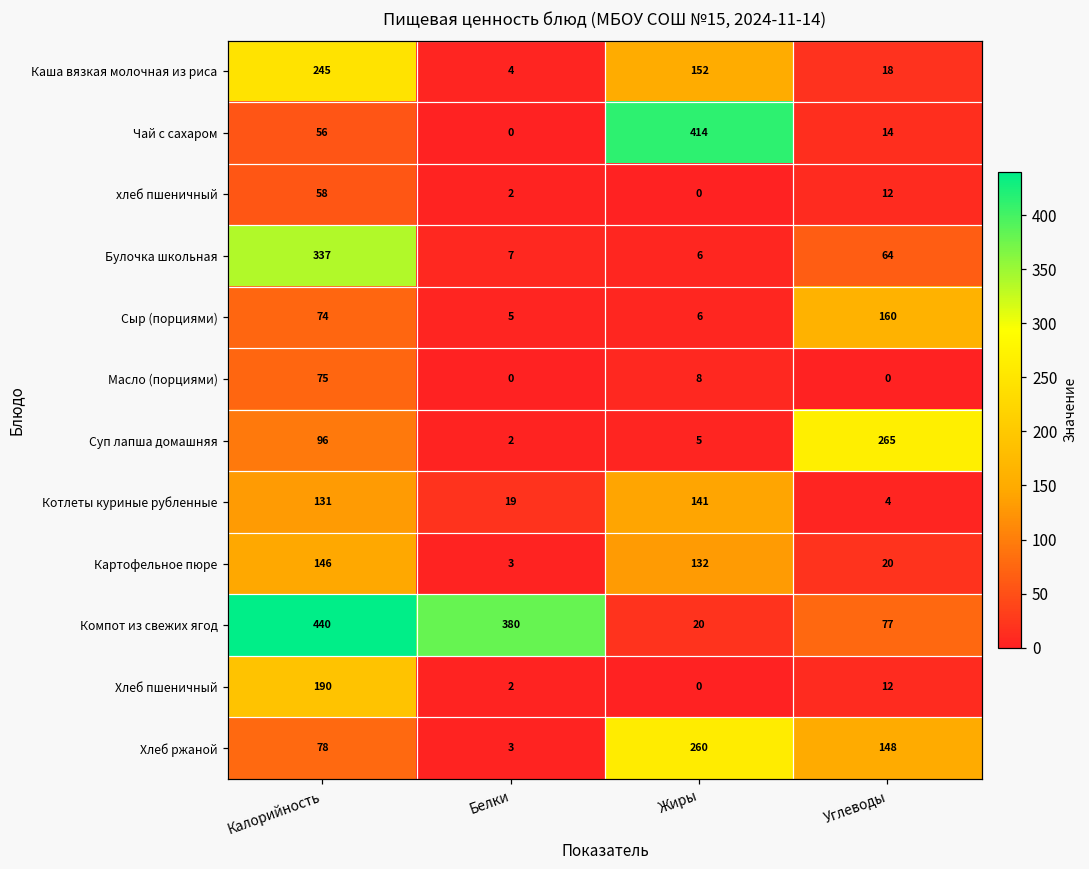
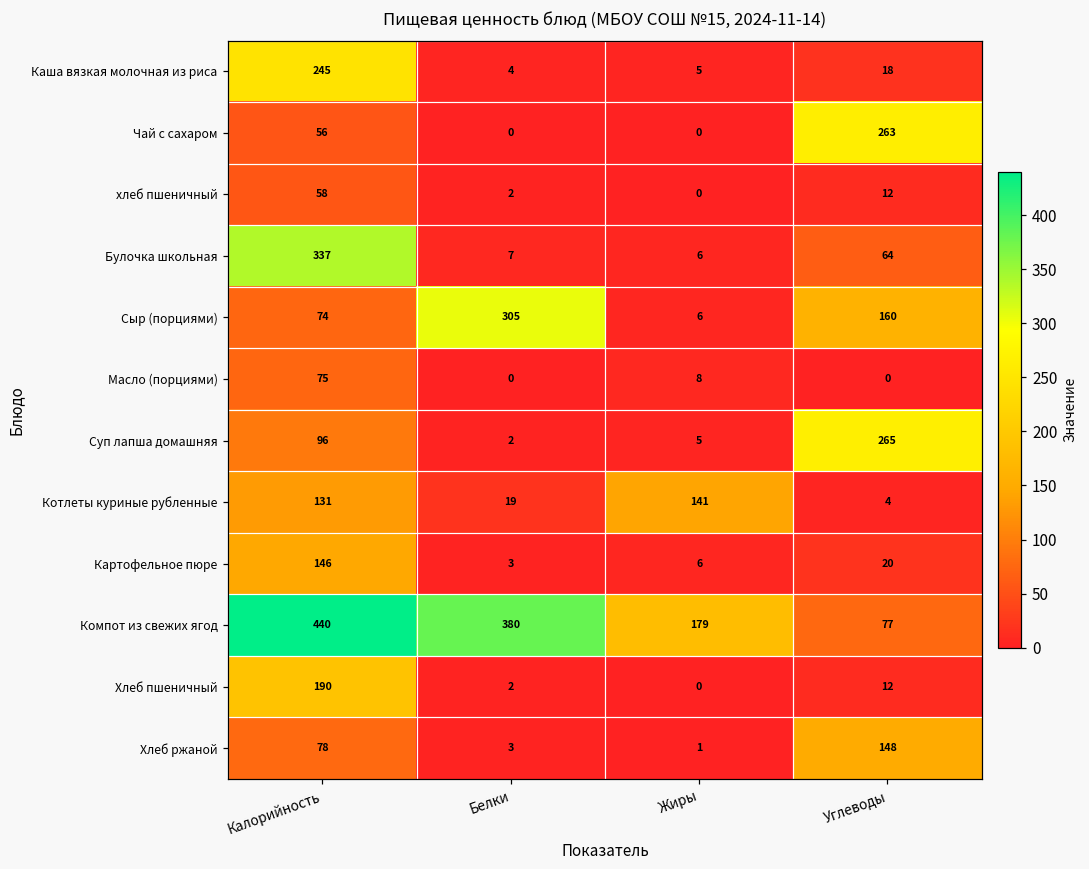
Каша вязкая молочная из риса, Жиры: 152 -> 5
Чай с сахаром, Жиры: 414 -> 0
Чай с сахаром, Углеводы: 14 -> 263
Сыр (порциями), Белки: 5 -> 305
Картофельное пюре, Жиры: 132 -> 6
Компот из свежих ягод, Жиры: 20 -> 179
Хлеб ржаной, Жиры: 260 -> 1
